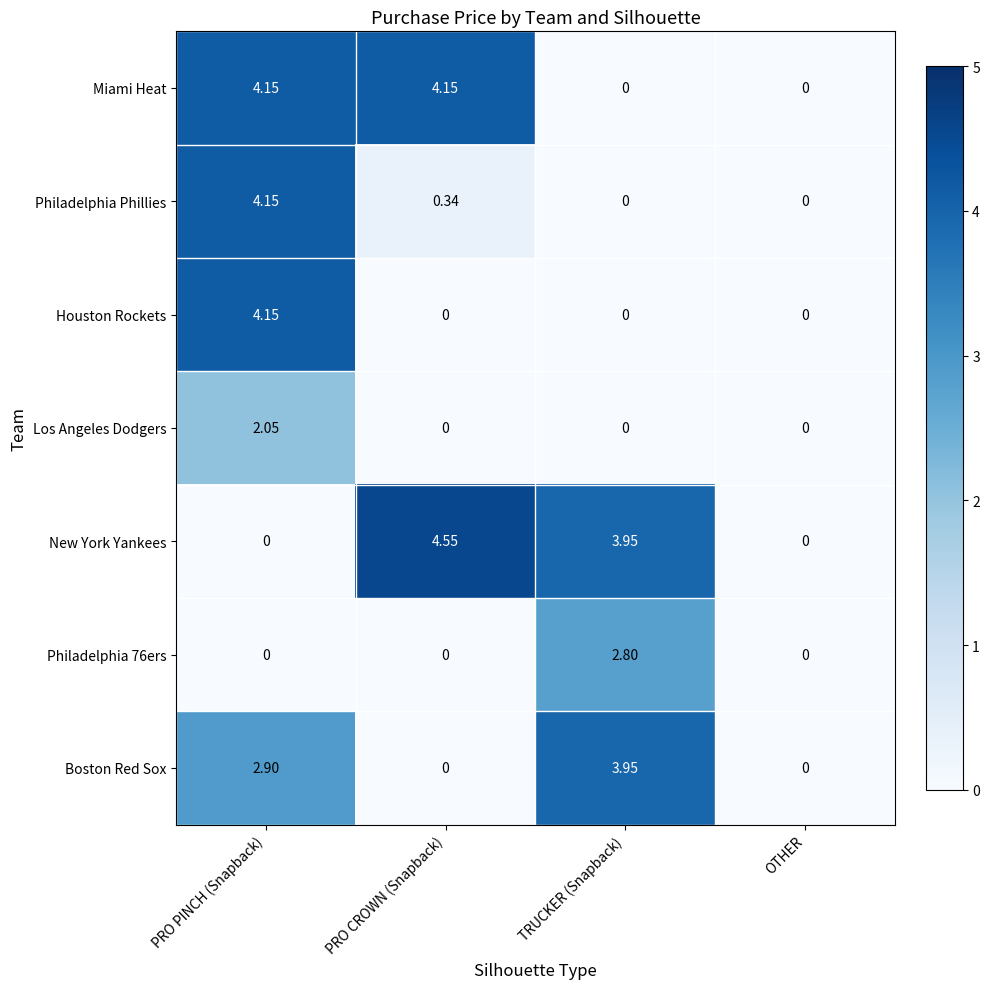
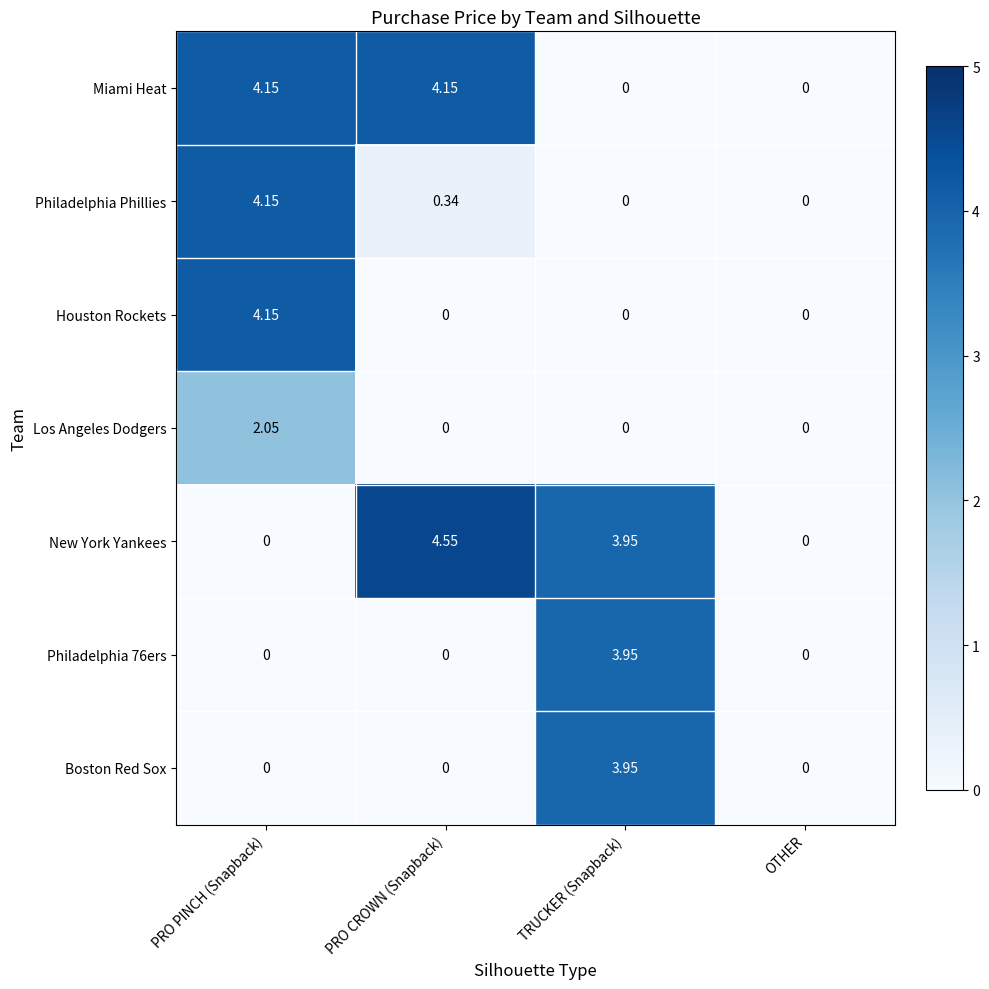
Philadelphia 76ers, TRUCKER (Snapback): 2.80 -> 3.95
Boston Red Sox, PRO PINCH (Snapback): 2.90 -> 0
